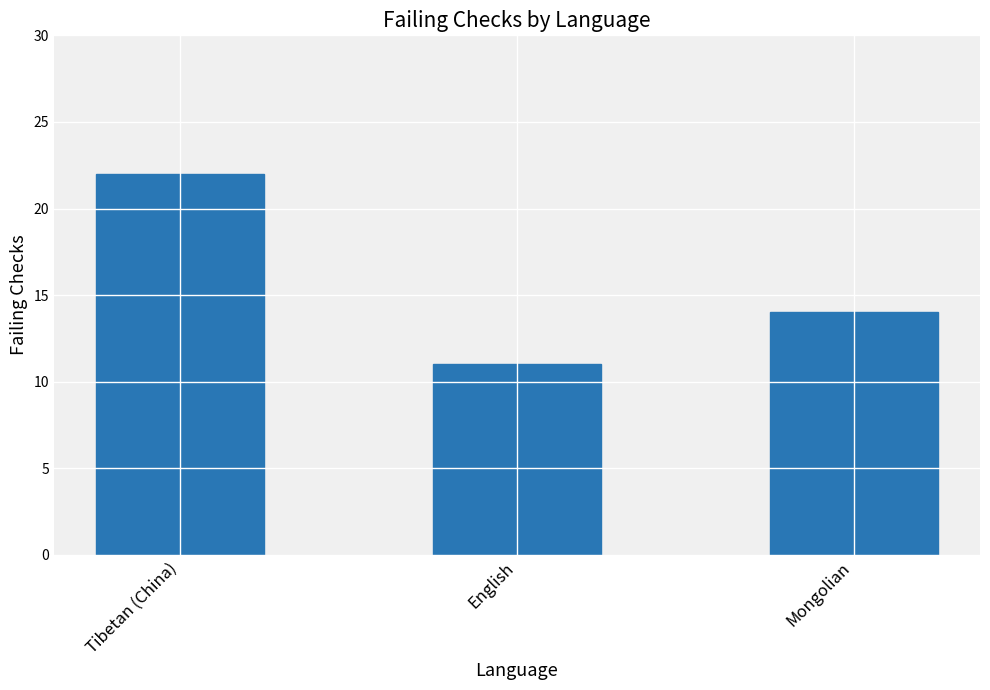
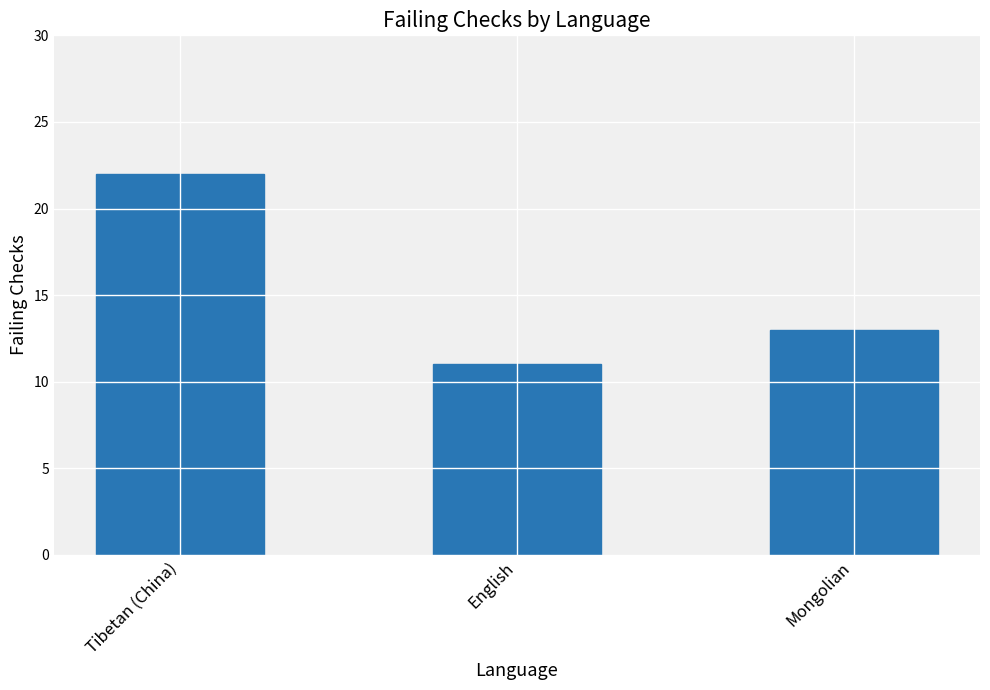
Mongolian: 14 -> 13
